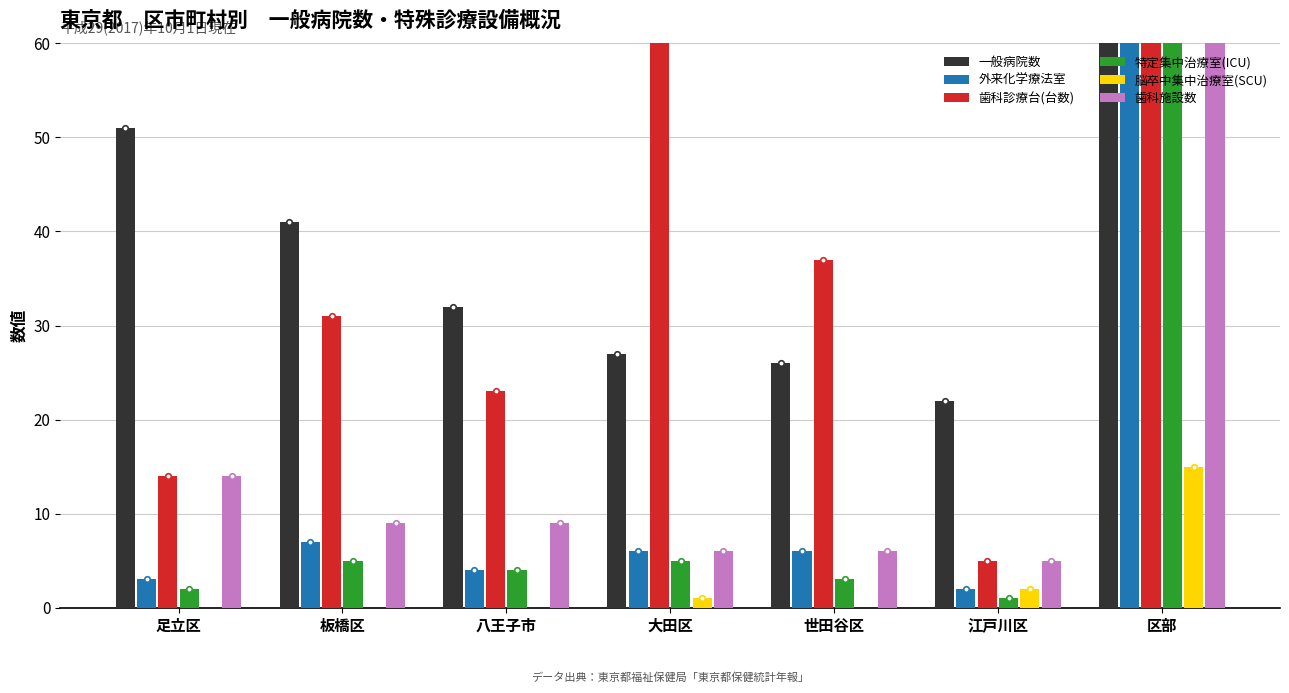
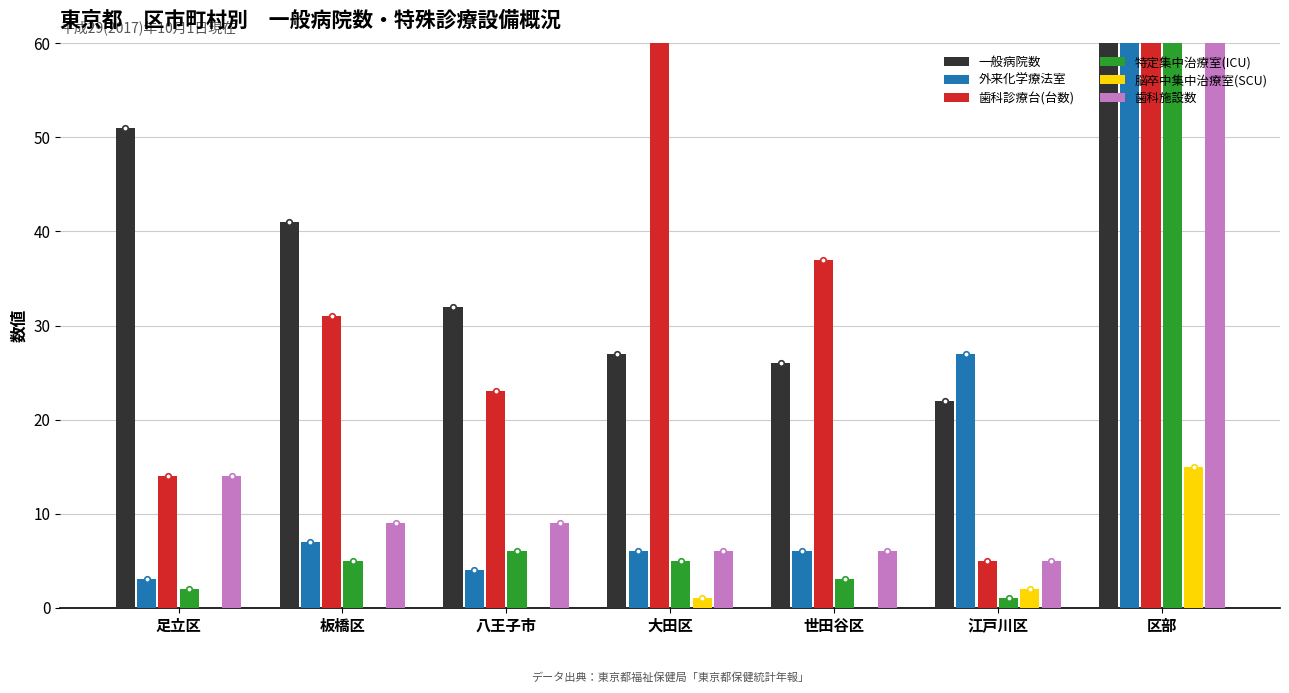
特定集中治療室(ICU), 八王子市: 4 -> 6
外来化学療法室, 江戸川区: 2 -> 27
